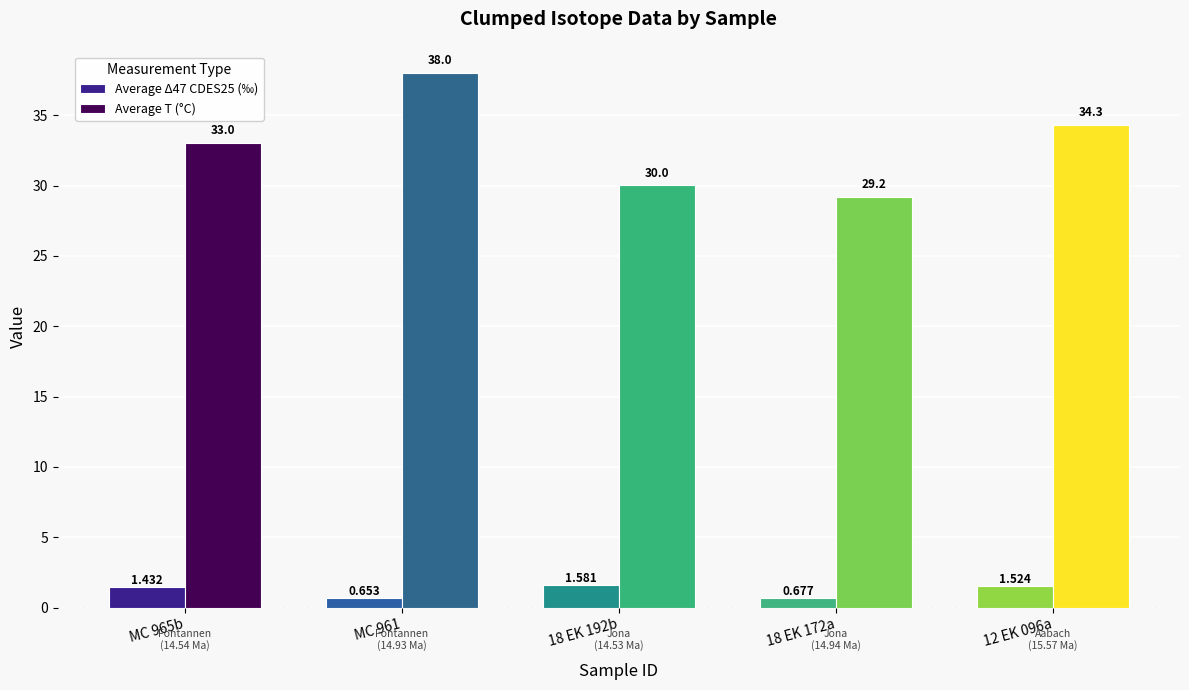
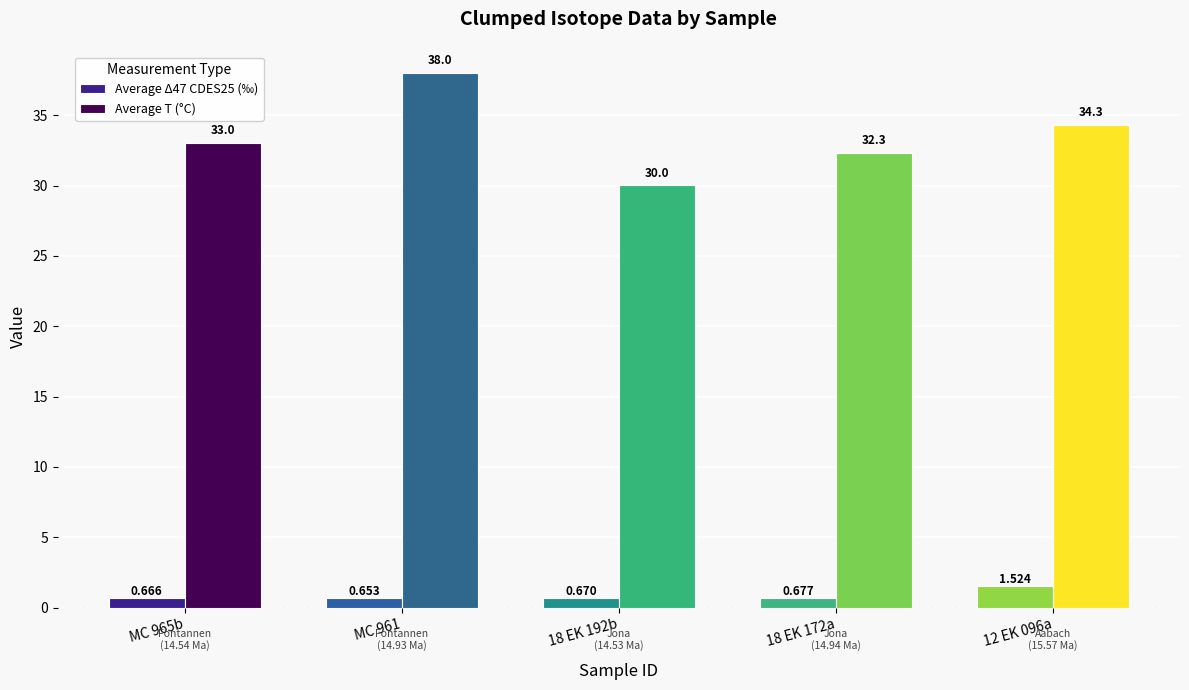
Average Δ47 CDES25 (‰), MC 965b: 1.432 -> 0.666
Average Δ47 CDES25 (‰), 18 EK 192b: 1.581 -> 0.670
Average T (°C), 18 EK 172a: 29.2 -> 32.3
